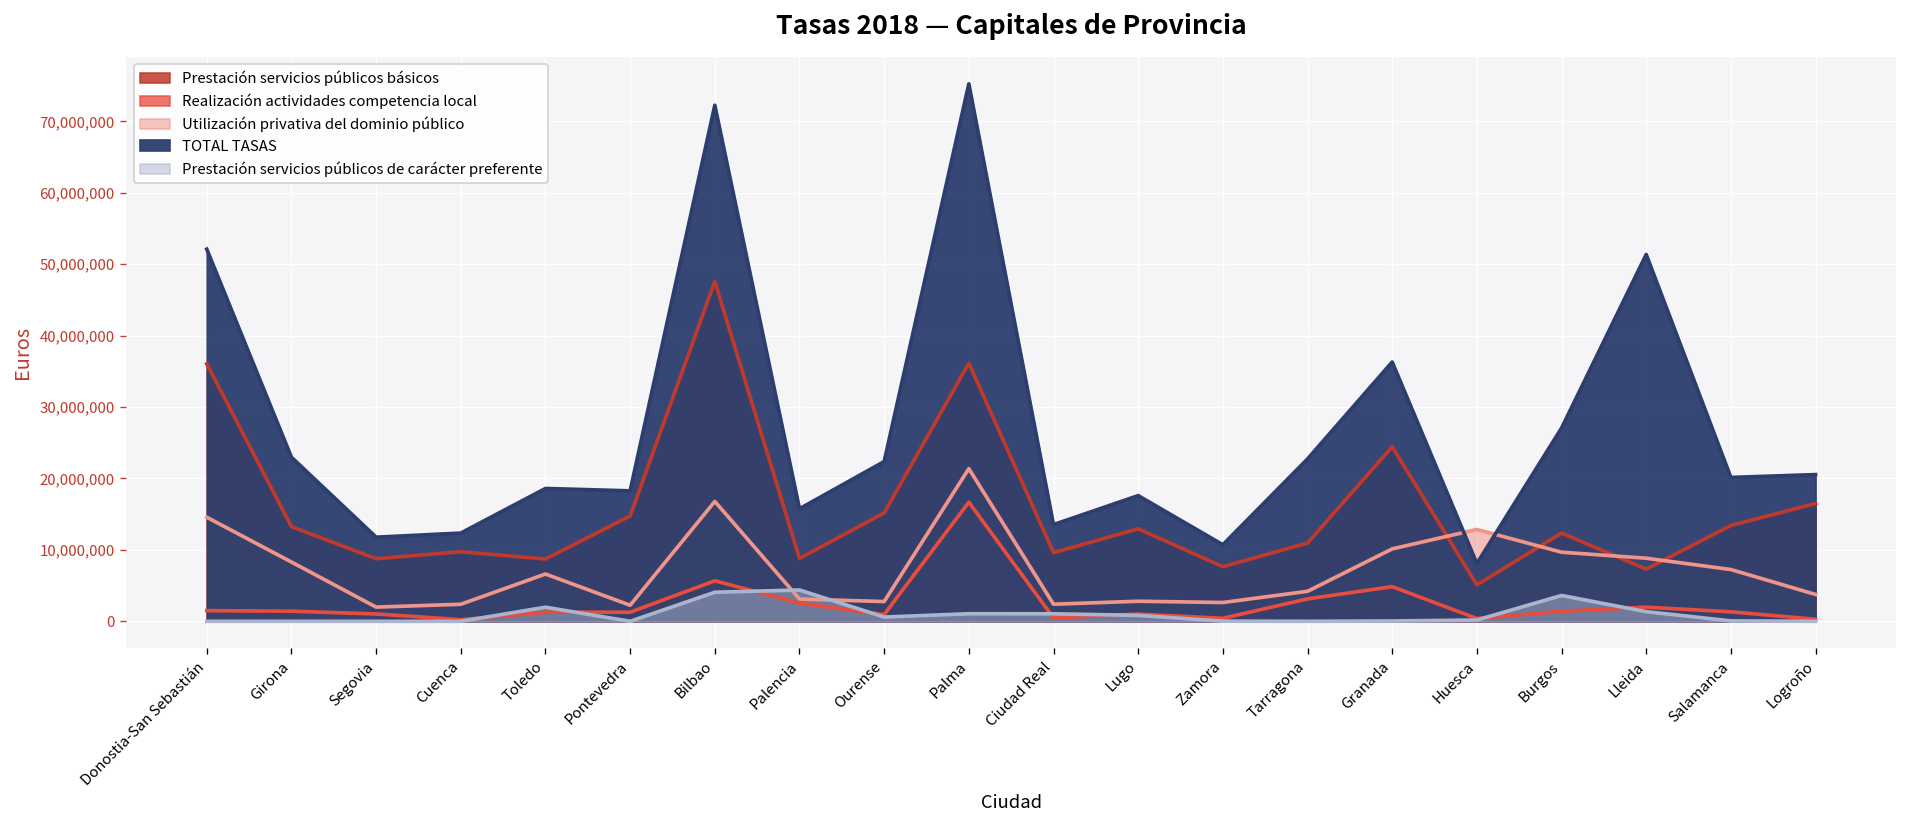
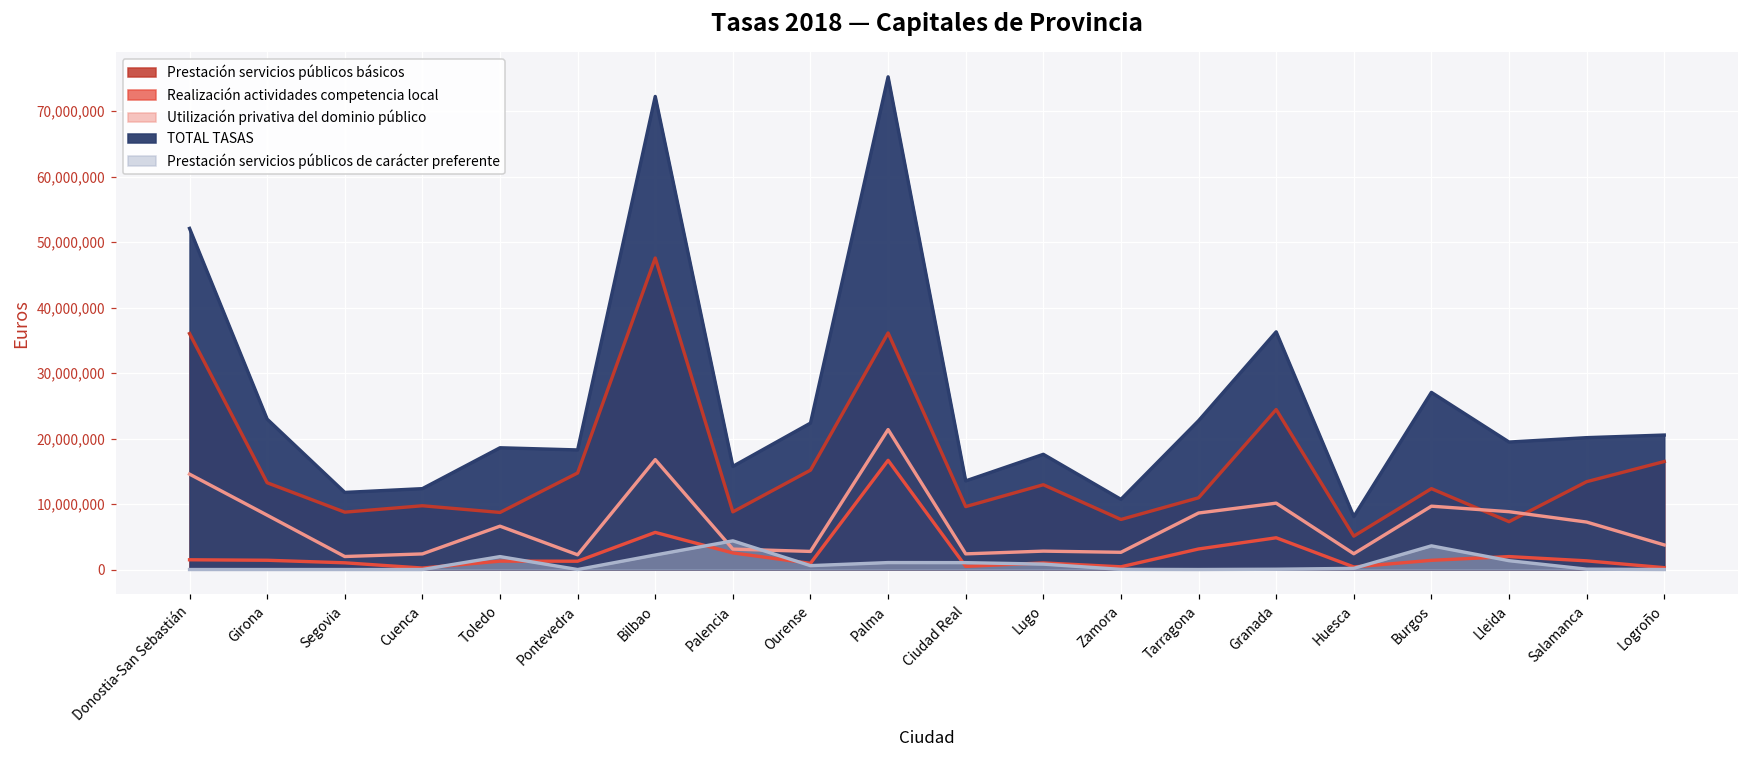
Prestación servicios públicos de carácter preferente, Bilbao: 4,000,000 -> 2,000,000
Utilización privativa del dominio público, Tarragona: 4,000,000 -> 9,000,000
Utilización privativa del dominio público, Huesca: 13,000,000 -> 2,000,000
TOTAL TASAS, Lleida: 51,000,000 -> 19,000,000
